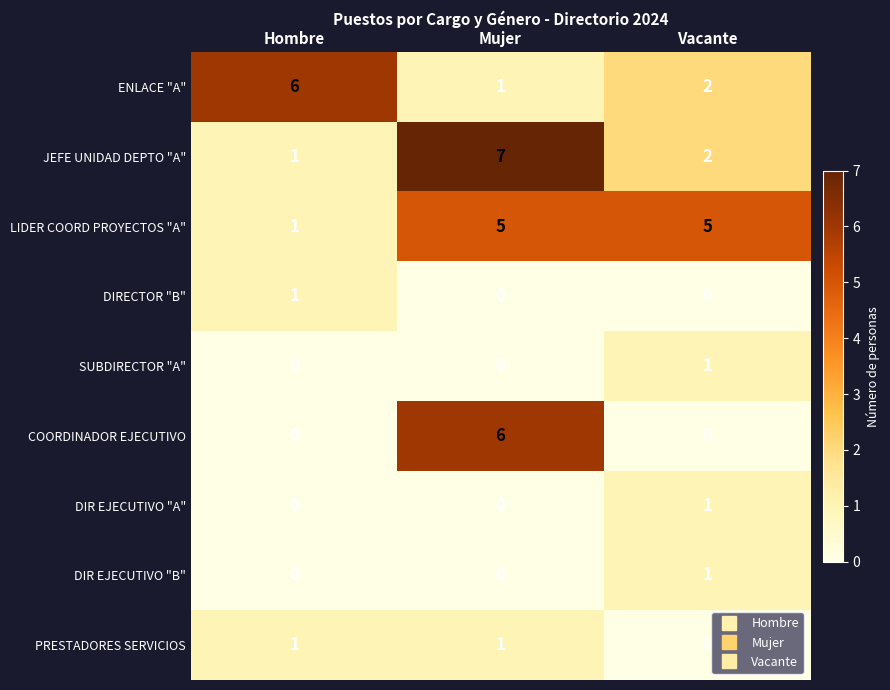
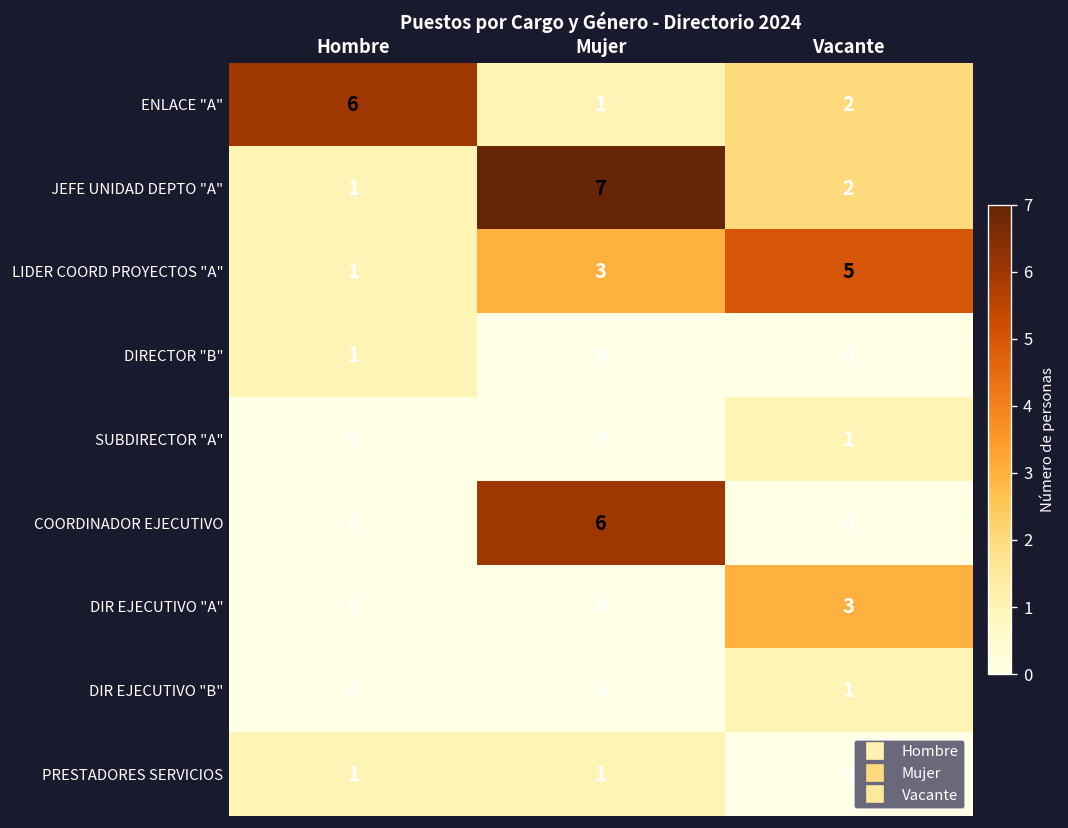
LIDER COORD PROYECTOS "A", Mujer: 5 -> 3
DIR EJECUTIVO "A", Vacante: 1 -> 3
